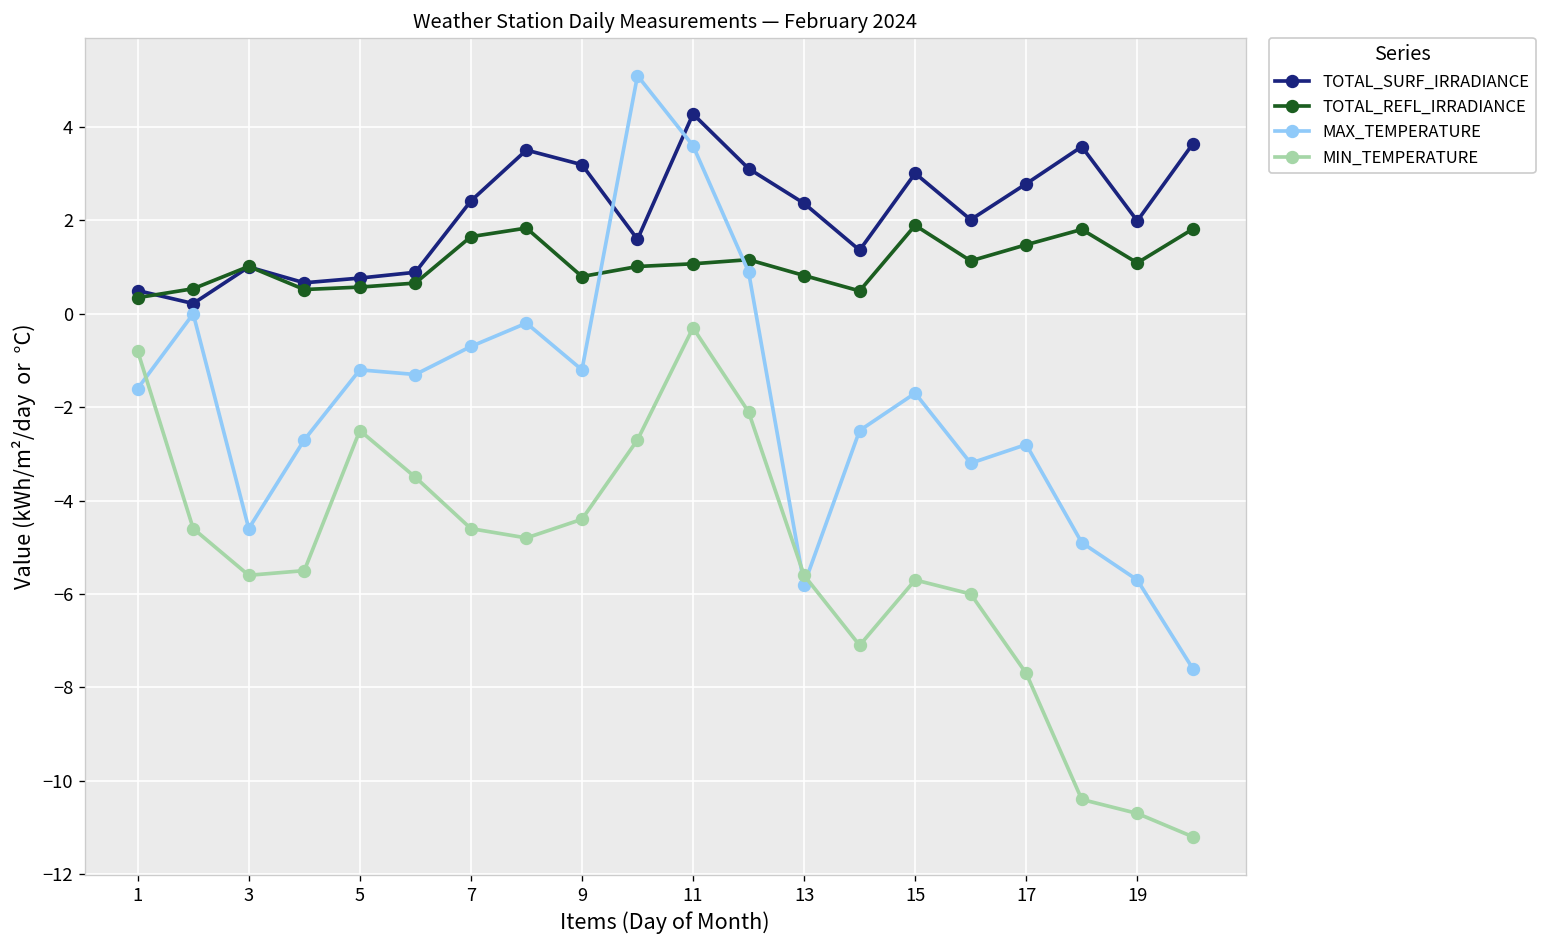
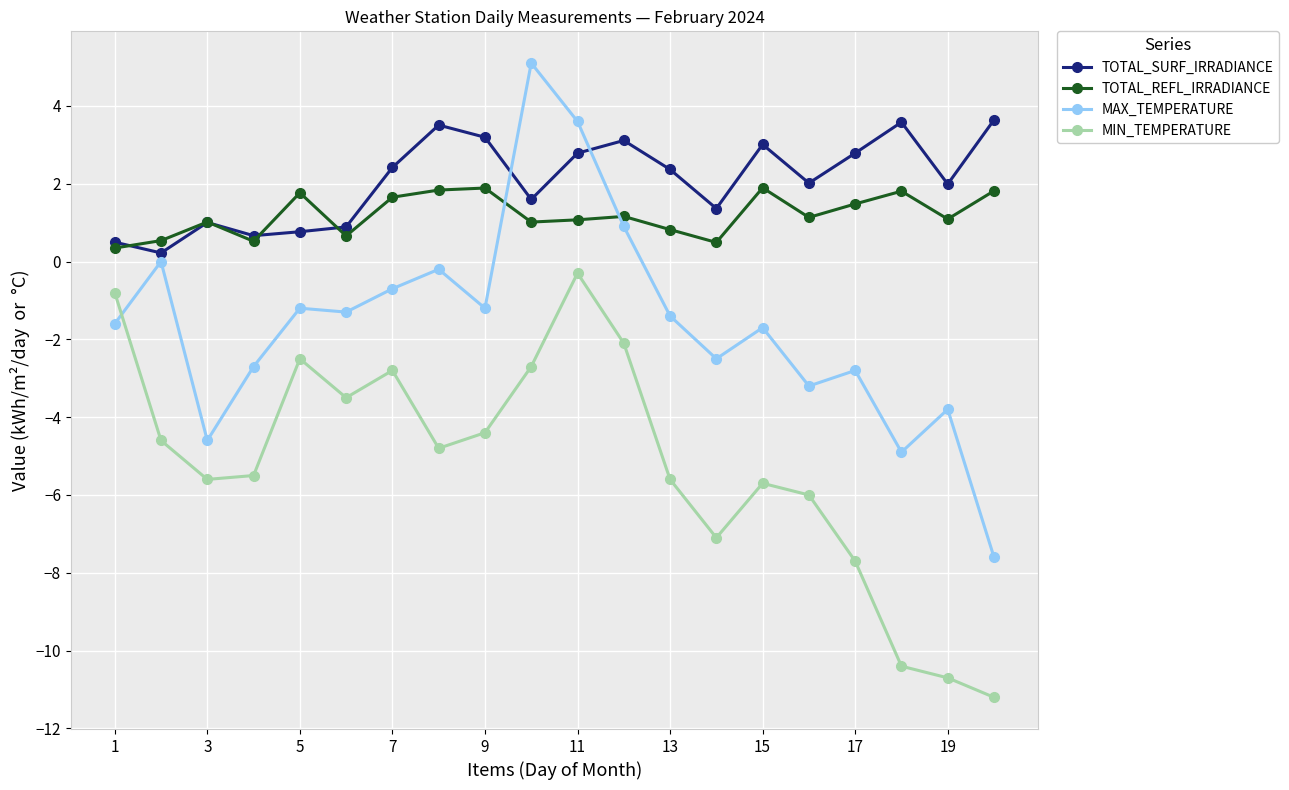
TOTAL_REFL_IRRADIANCE, 5: 0.6 -> 1.8
MIN_TEMPERATURE, 7: -4.6 -> -2.8
TOTAL_REFL_IRRADIANCE, 9: 0.8 -> 1.9
TOTAL_SURF_IRRADIANCE, 11: 4.3 -> 2.8
MAX_TEMPERATURE, 13: -5.8 -> -1.4
MAX_TEMPERATURE, 19: -5.7 -> -3.8
